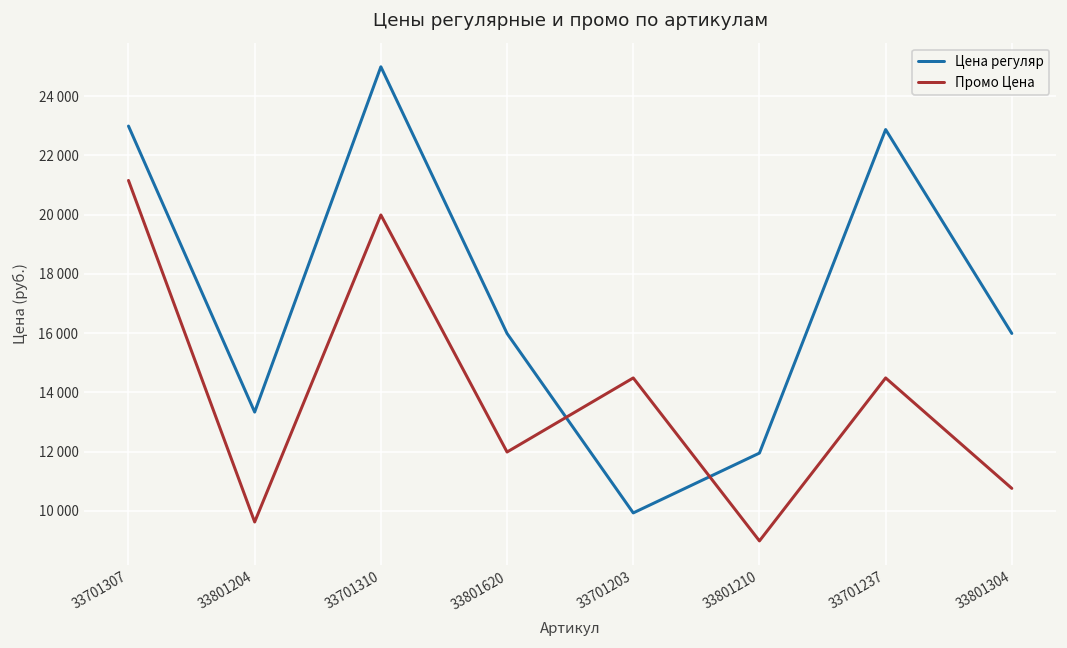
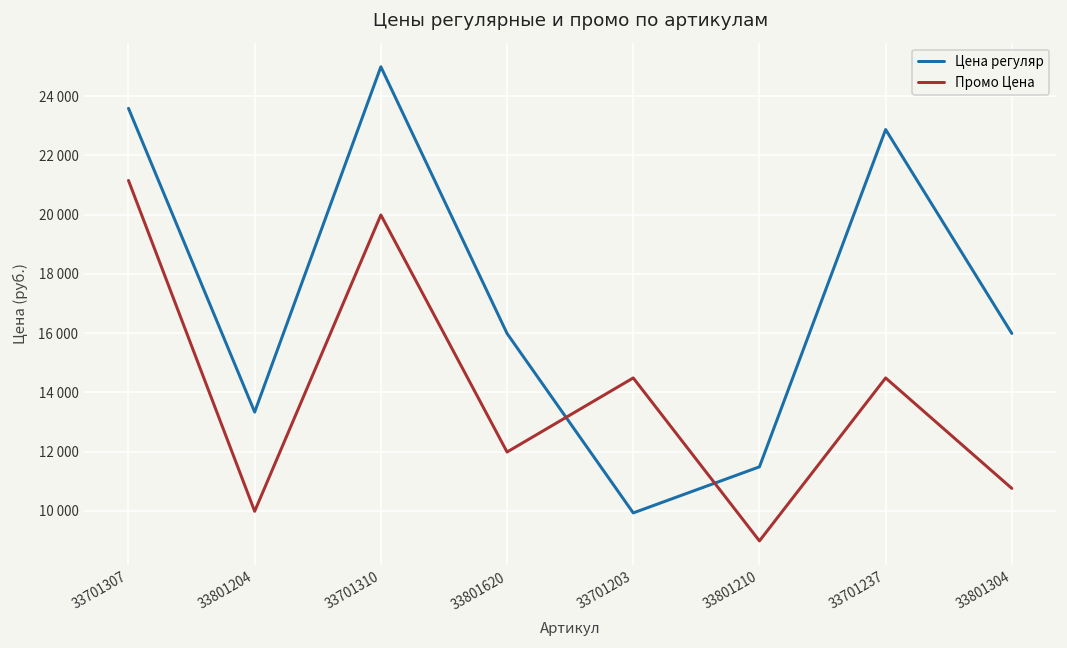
Цена регуляр, 33701307: 23000 -> 23600
Промо Цена, 33801204: 9600 -> 10000
Цена регуляр, 33801210: 12000 -> 11500
